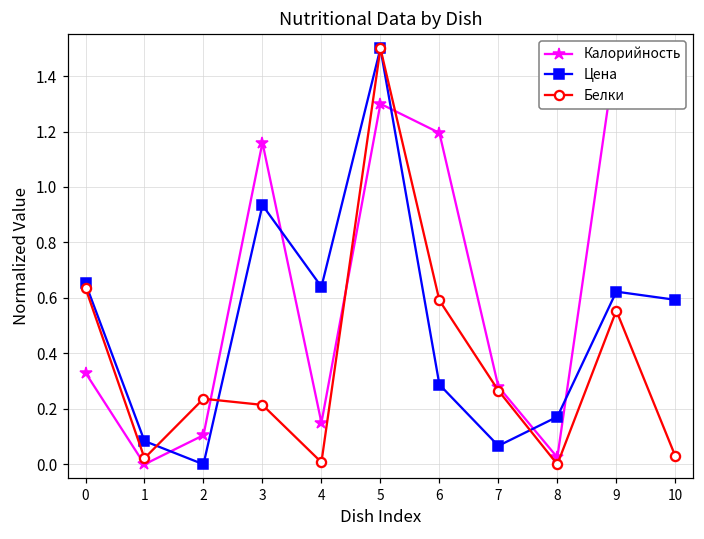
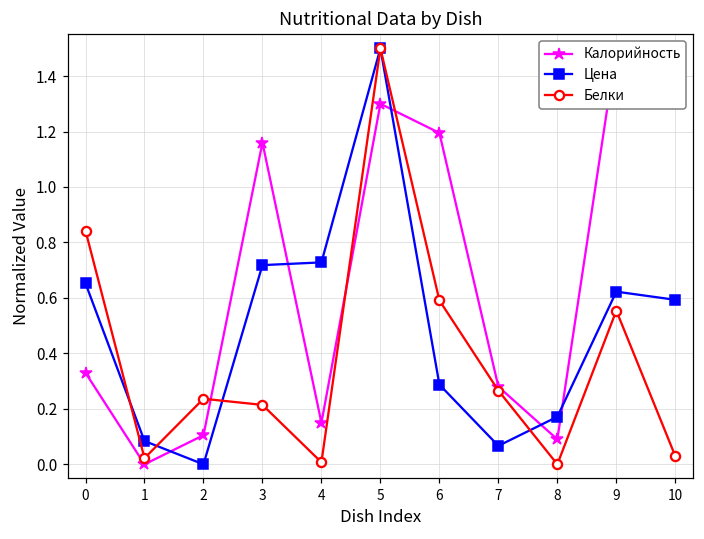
Белки, 0: 0.64 -> 0.84
Цена, 3: 0.93 -> 0.72
Цена, 4: 0.64 -> 0.73
Калорийность, 8: 0.03 -> 0.09
